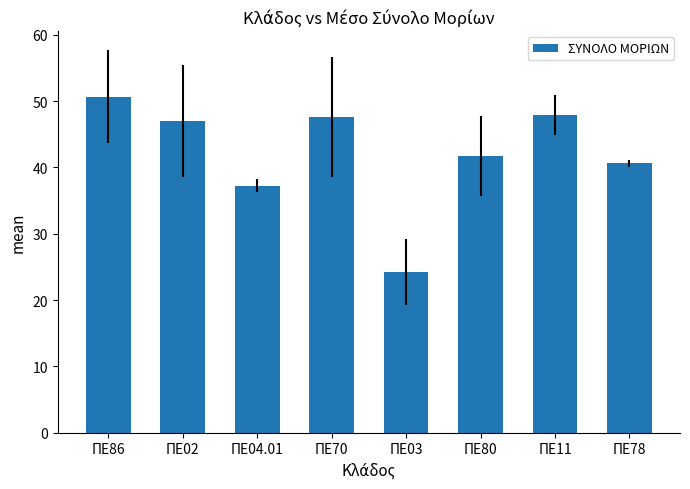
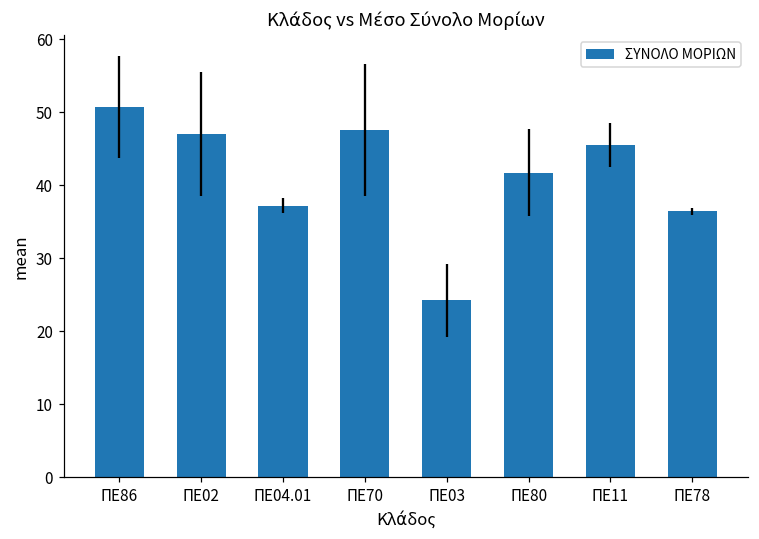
ΠΕ11: 48 -> 46
ΠΕ78: 41 -> 36
